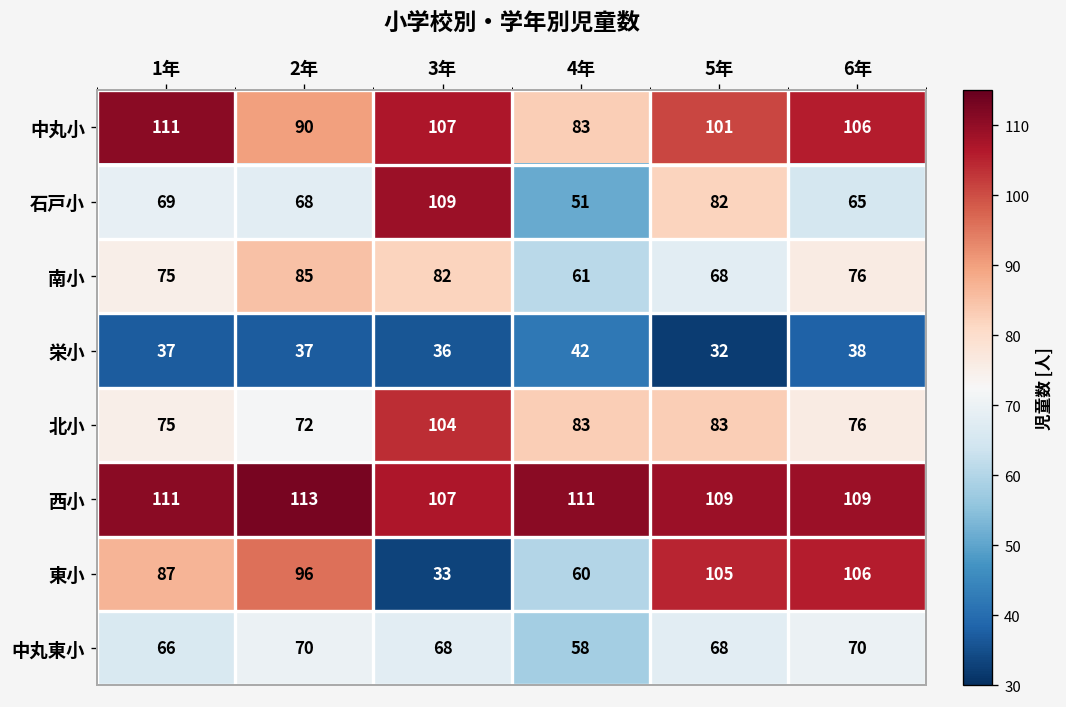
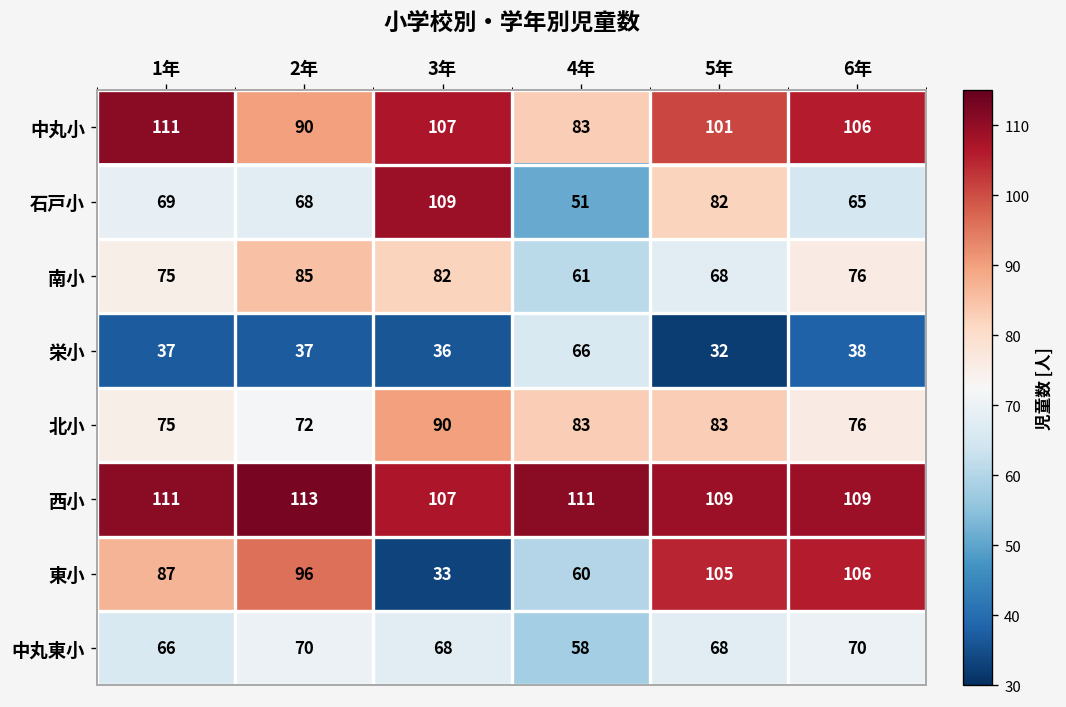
栄小, 4年: 42 -> 66
北小, 3年: 104 -> 90
